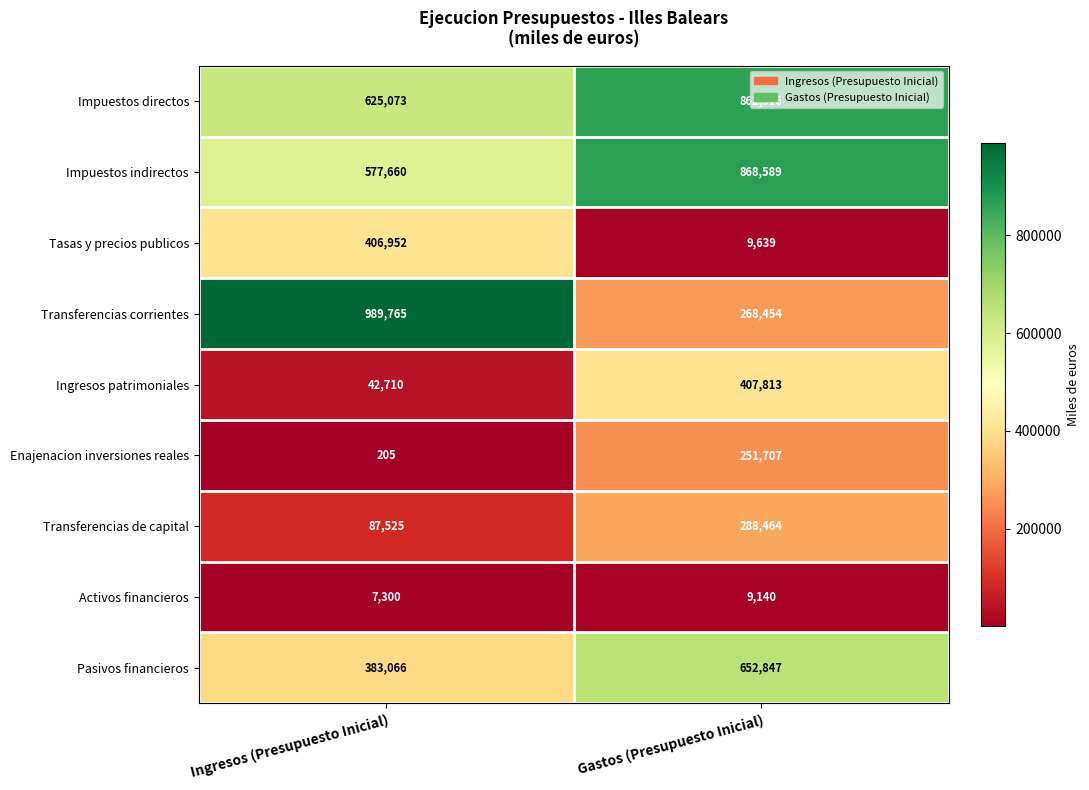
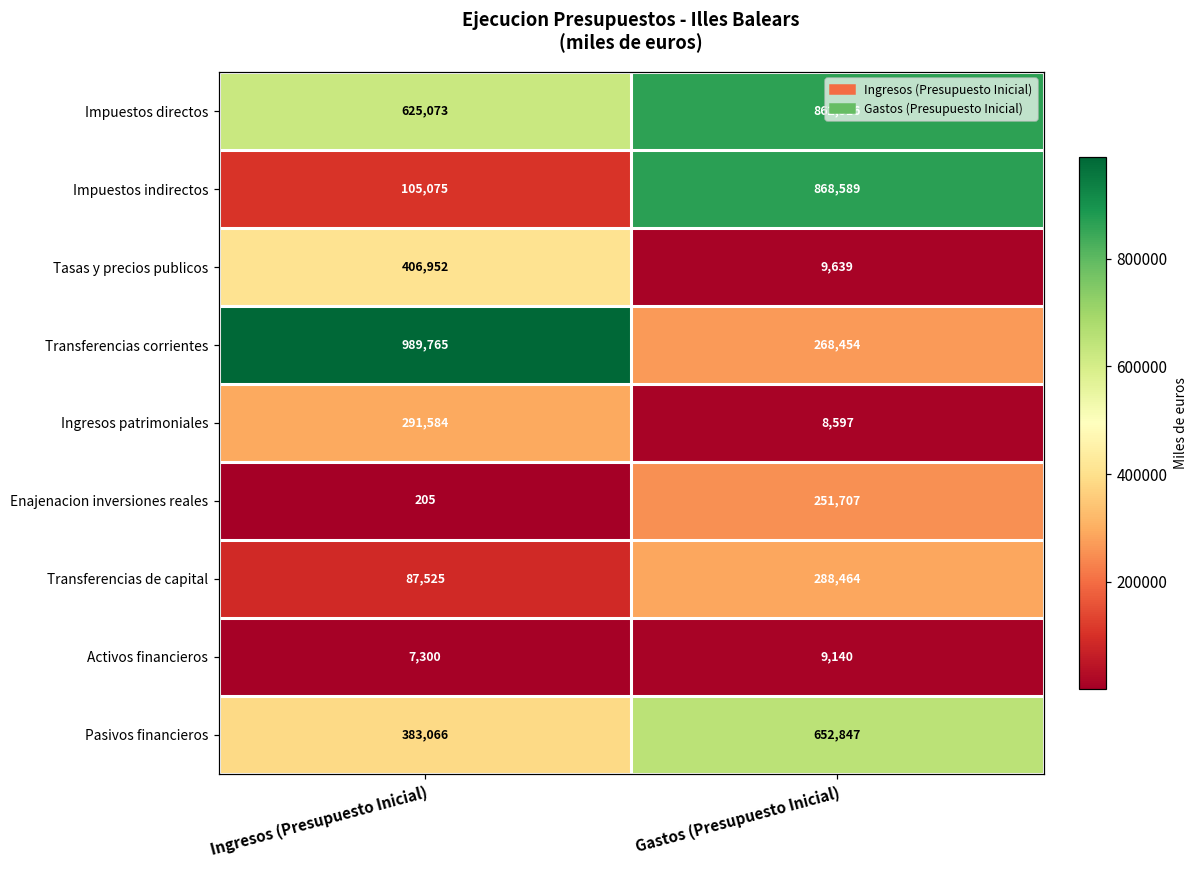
Impuestos indirectos, Ingresos (Presupuesto Inicial): 577,660 -> 105,075
Ingresos patrimoniales, Ingresos (Presupuesto Inicial): 42,710 -> 291,584
Ingresos patrimoniales, Gastos (Presupuesto Inicial): 407,813 -> 8,597
